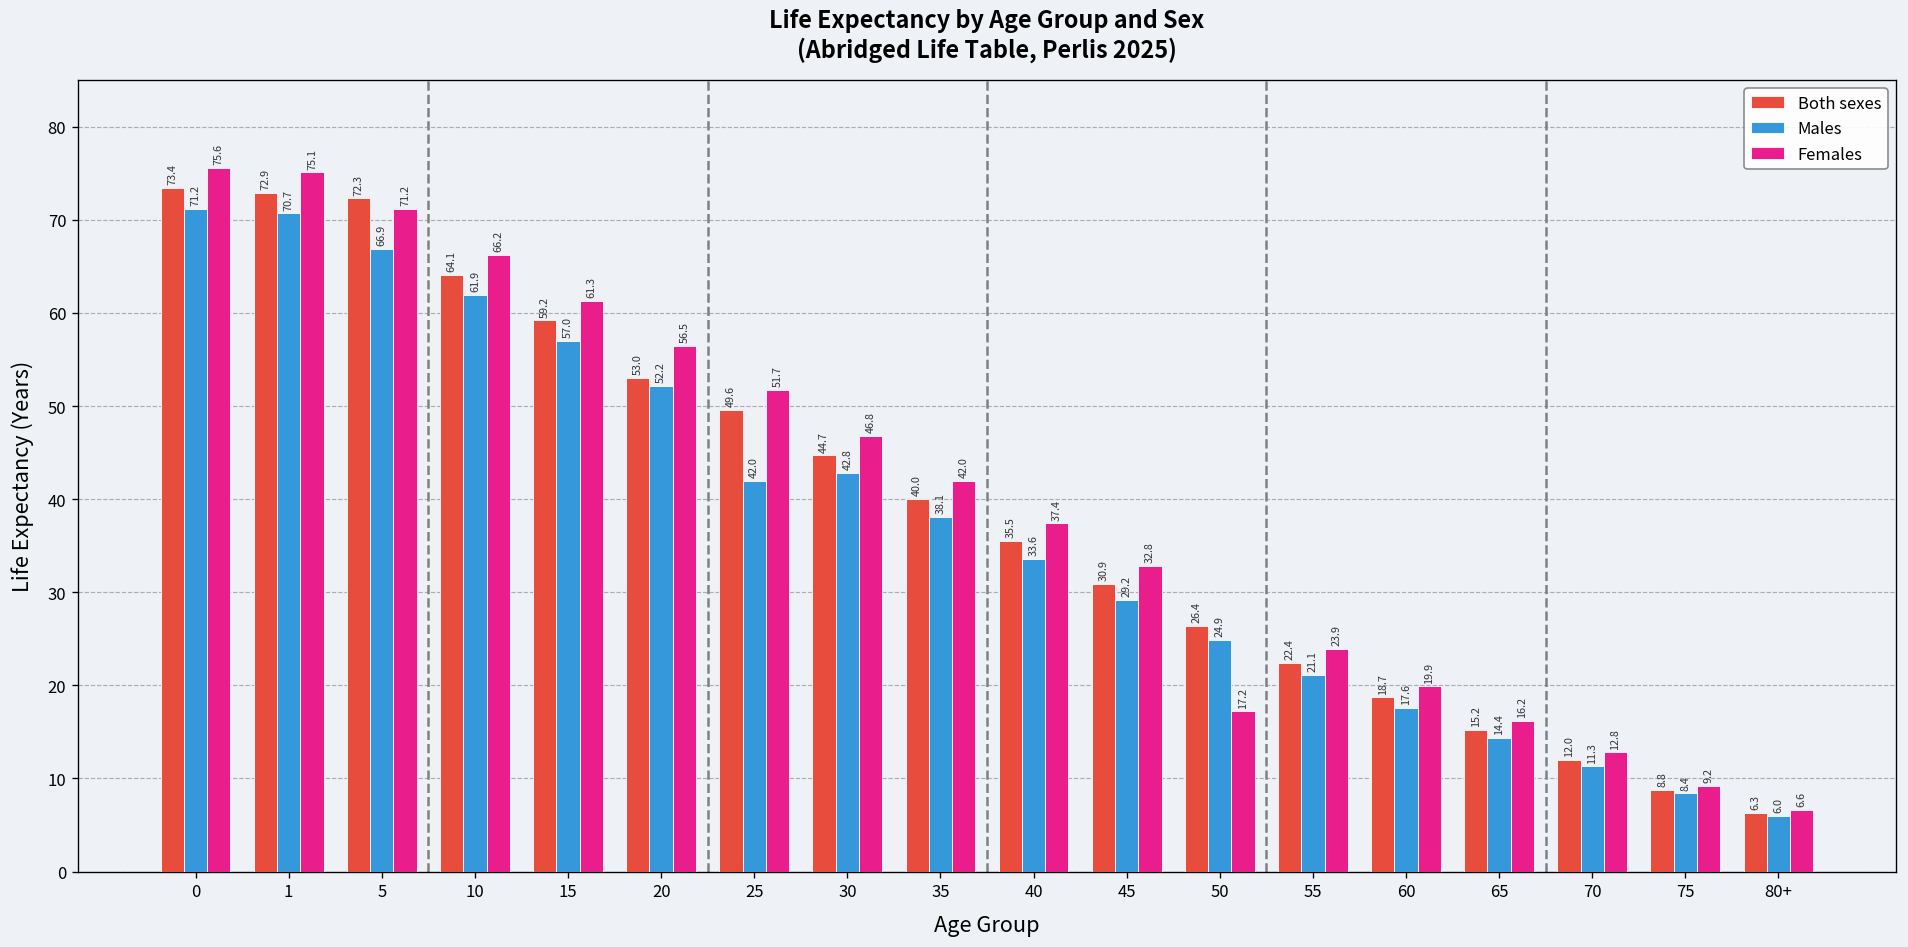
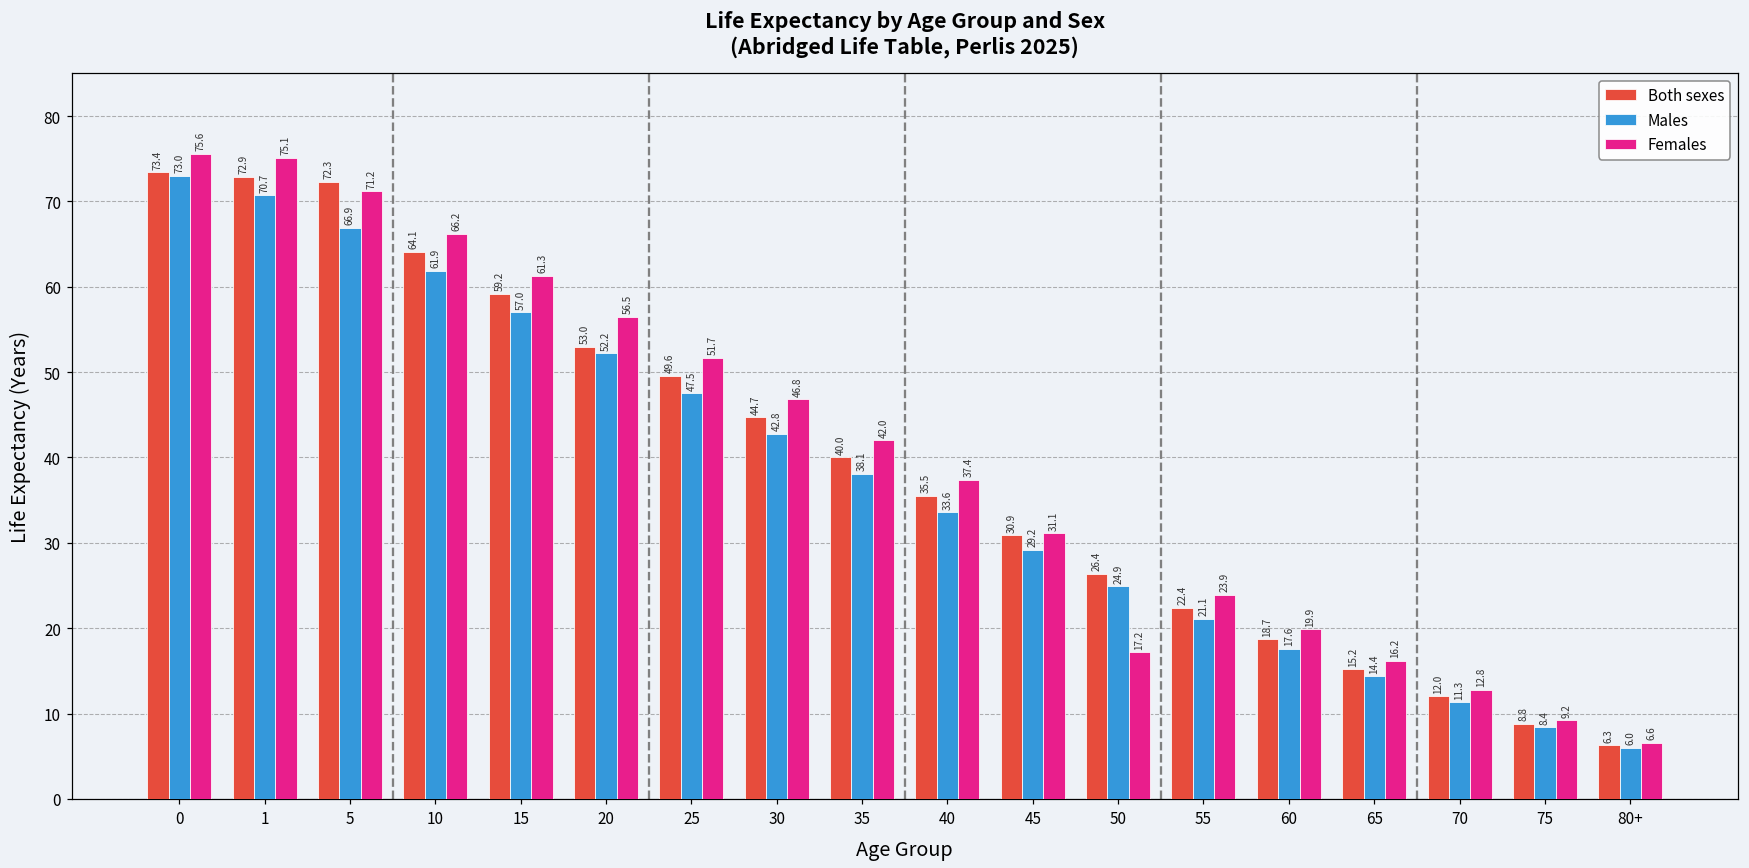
Males, 0: 71.2 -> 73.0
Males, 25: 42.0 -> 47.5
Females, 45: 32.8 -> 31.1
